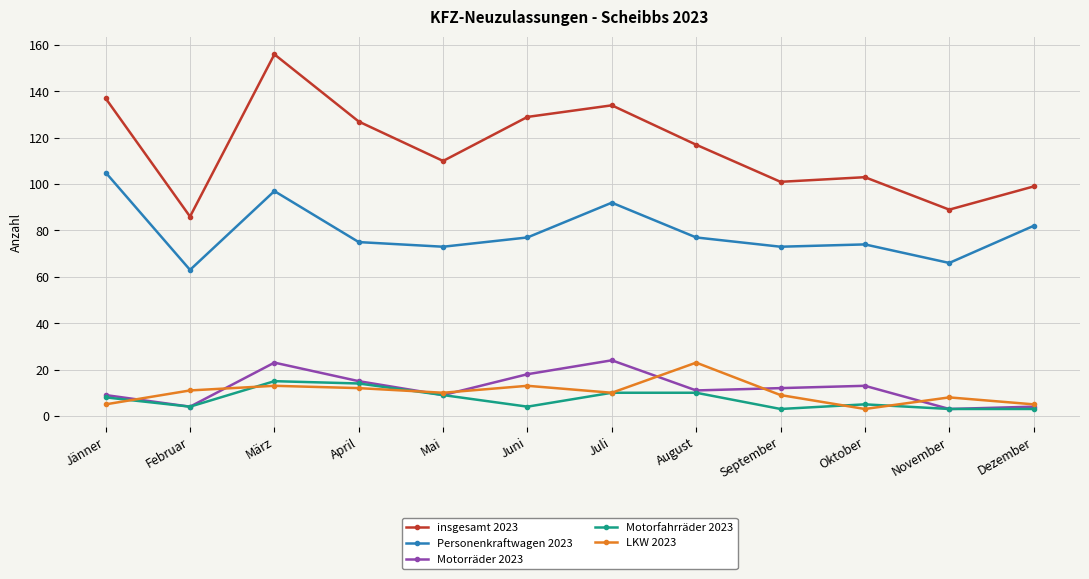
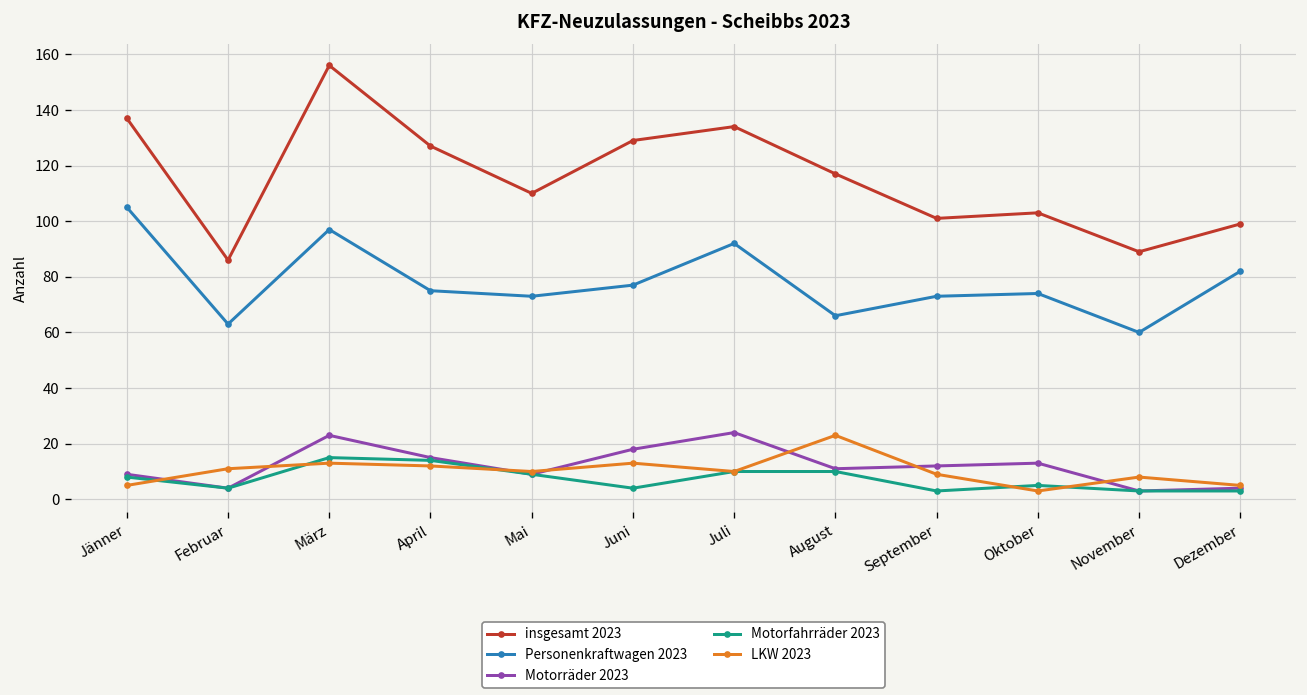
Personenkraftwagen 2023, August: 77 -> 66
Personenkraftwagen 2023, November: 66 -> 60
